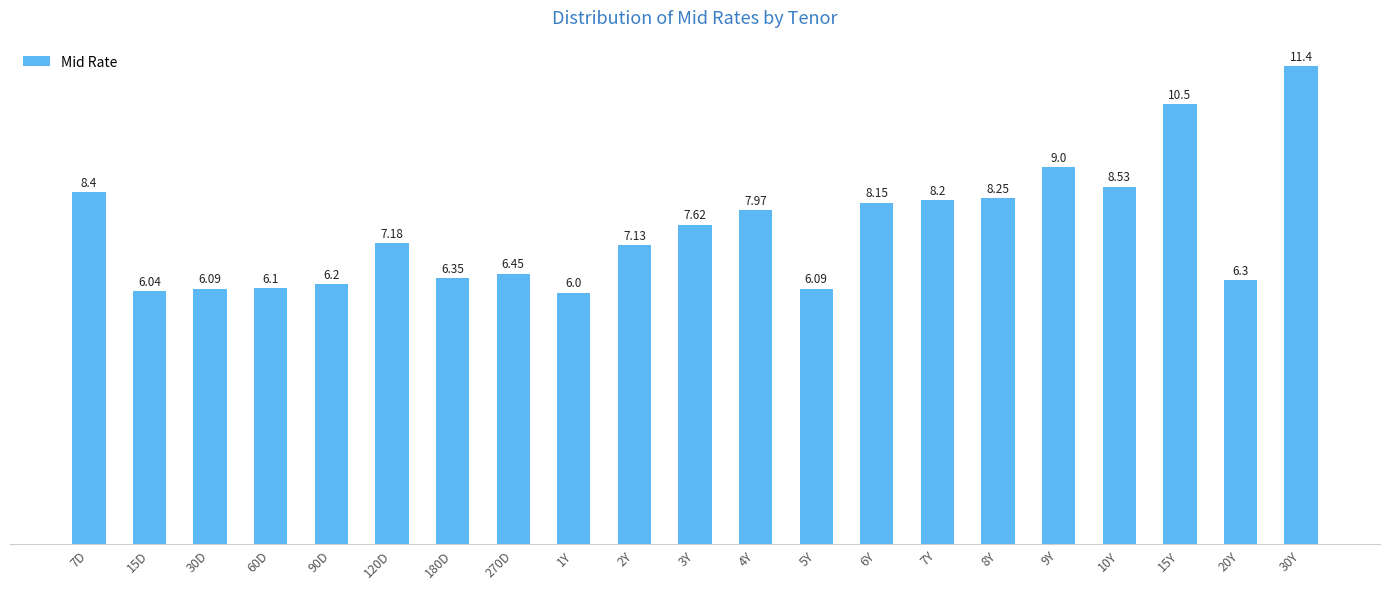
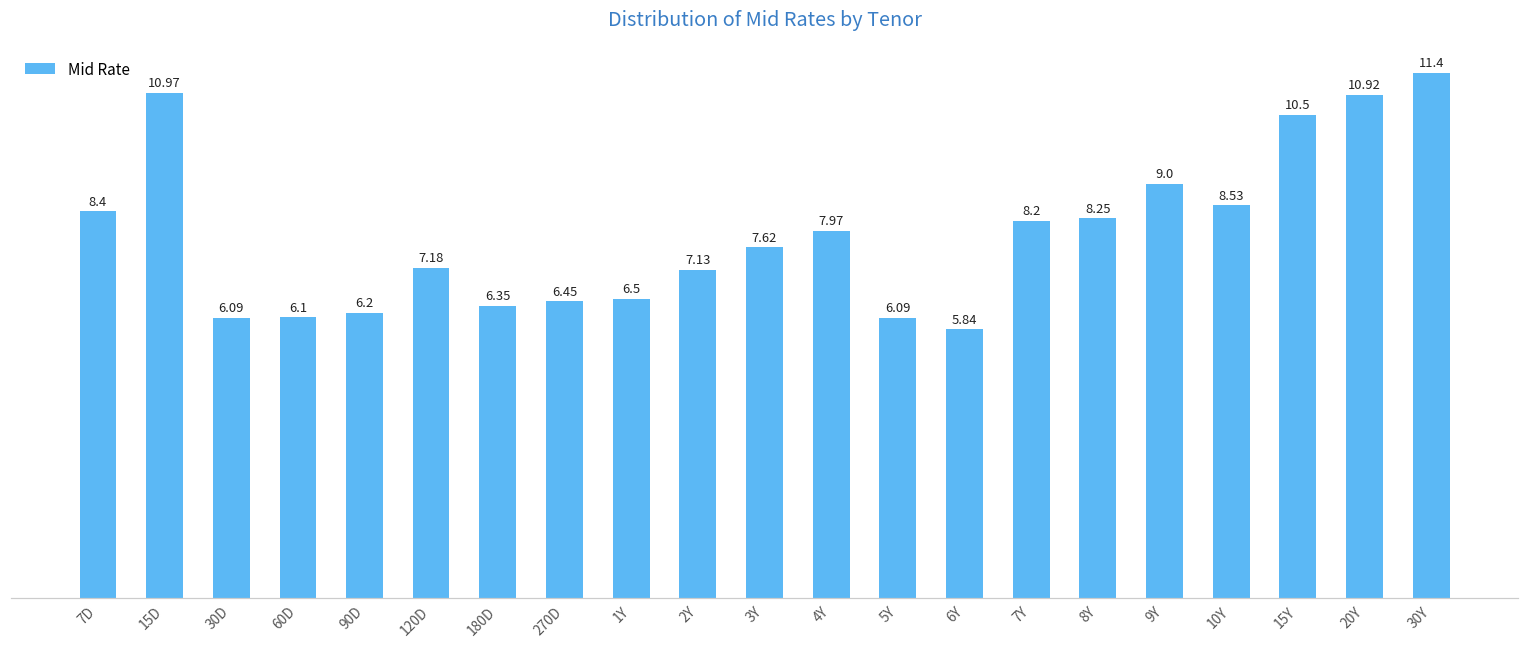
15D: 6.04 -> 10.97
1Y: 6.0 -> 6.5
6Y: 8.15 -> 5.84
20Y: 6.3 -> 10.92
